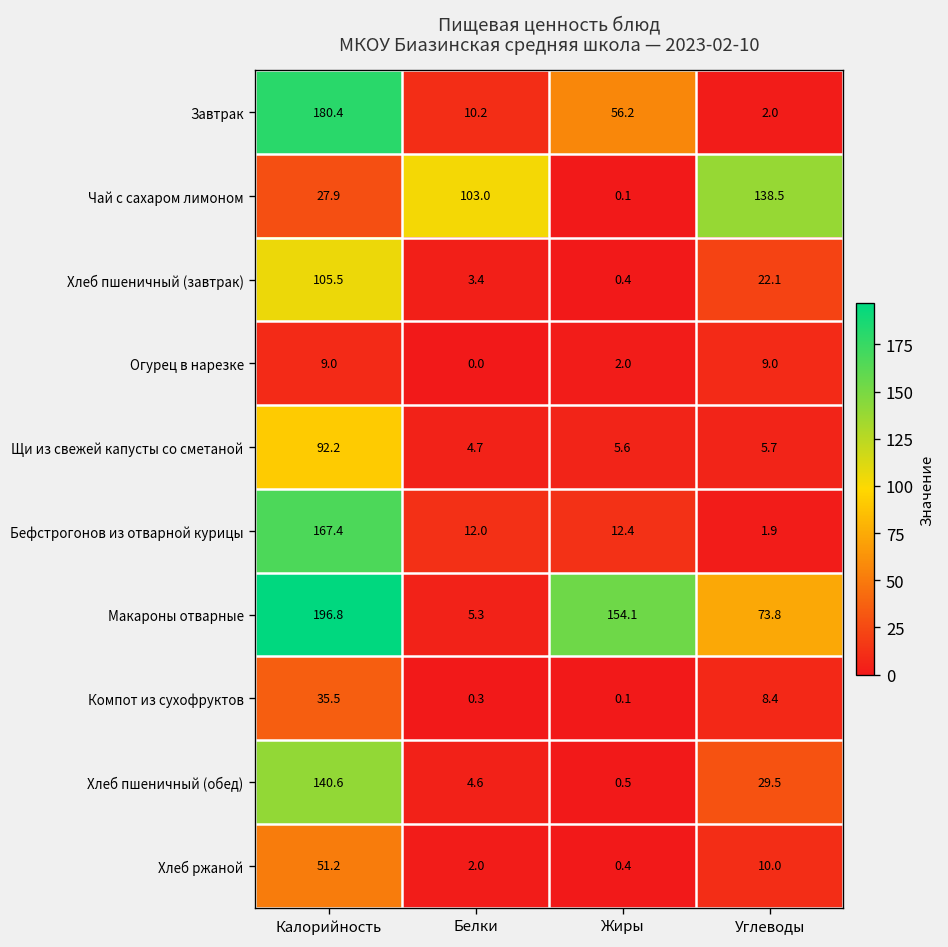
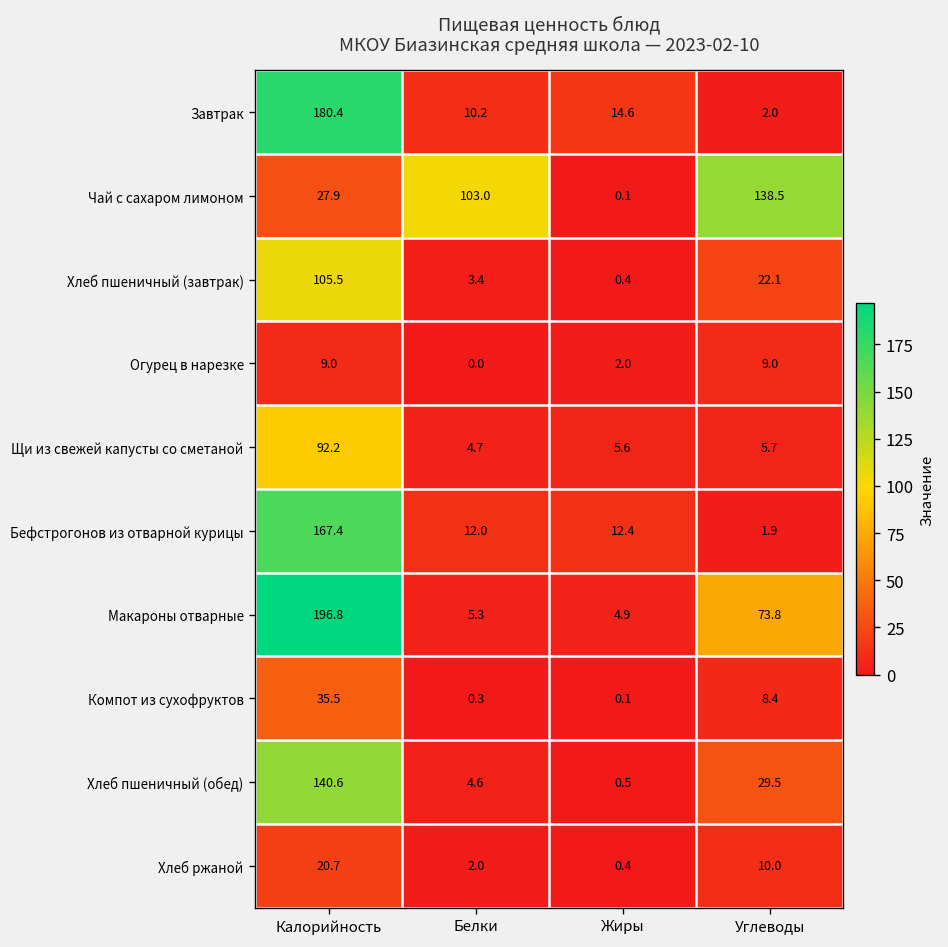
Завтрак, Жиры: 56.2 -> 14.6
Макароны отварные, Жиры: 154.1 -> 4.9
Хлеб ржаной, Калорийность: 51.2 -> 20.7
